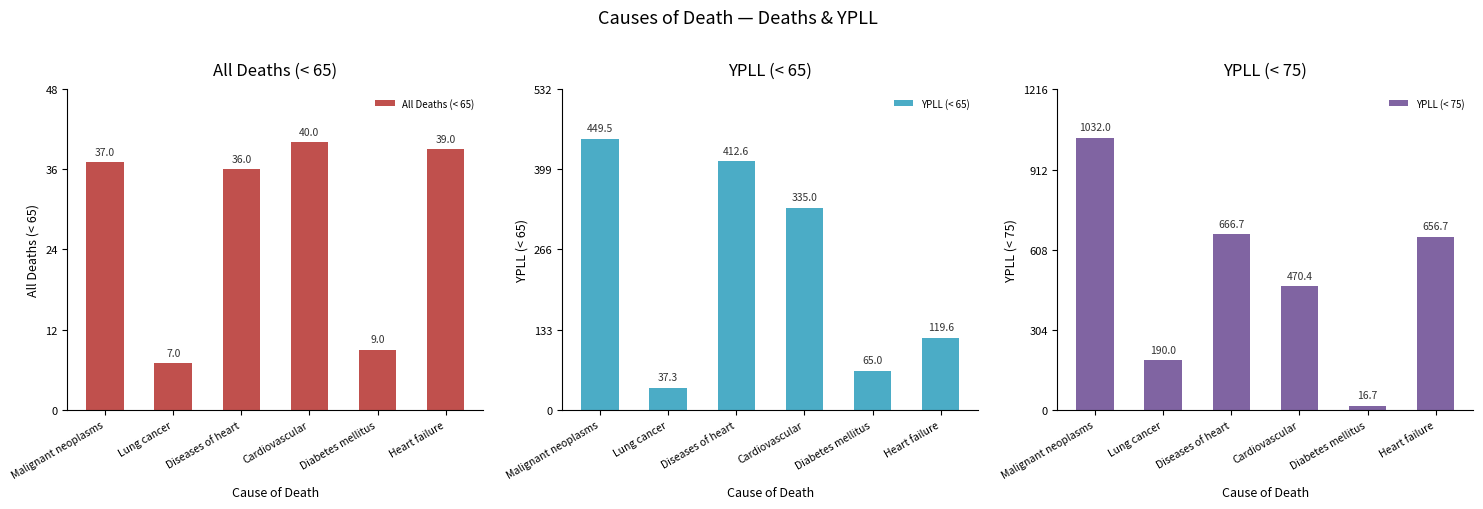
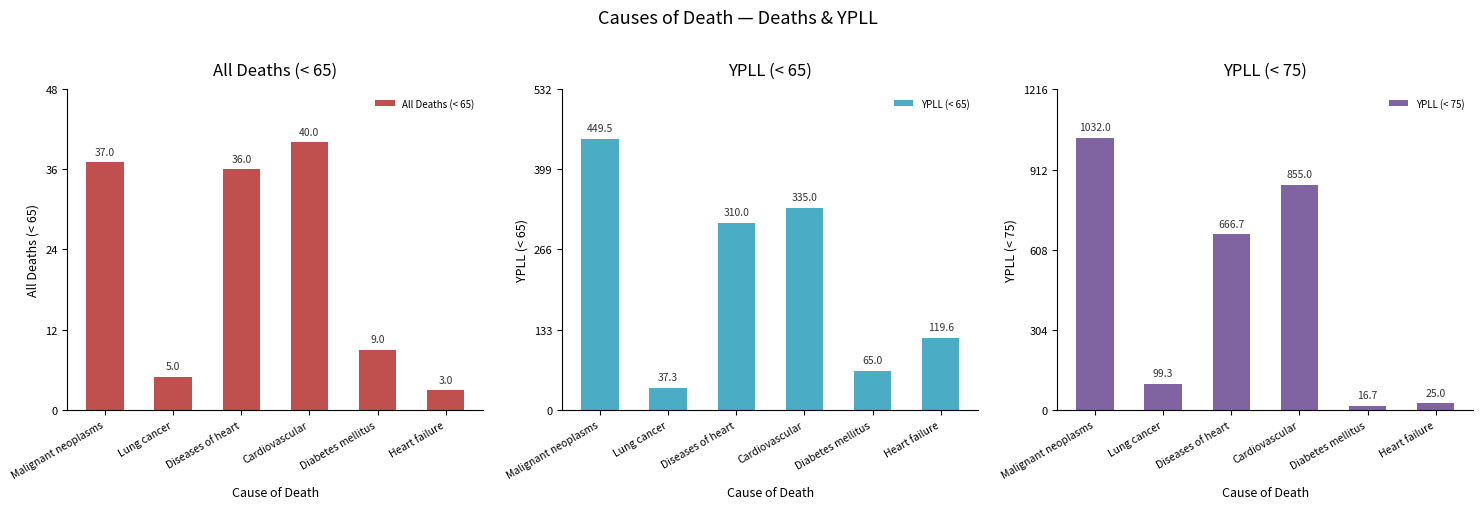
All Deaths (< 65), Lung cancer: 7.0 -> 5.0
All Deaths (< 65), Heart failure: 39.0 -> 3.0
YPLL (< 65), Diseases of heart: 412.6 -> 310.0
YPLL (< 75), Lung cancer: 190.0 -> 99.3
YPLL (< 75), Cardiovascular: 470.4 -> 855.0
YPLL (< 75), Heart failure: 656.7 -> 25.0
